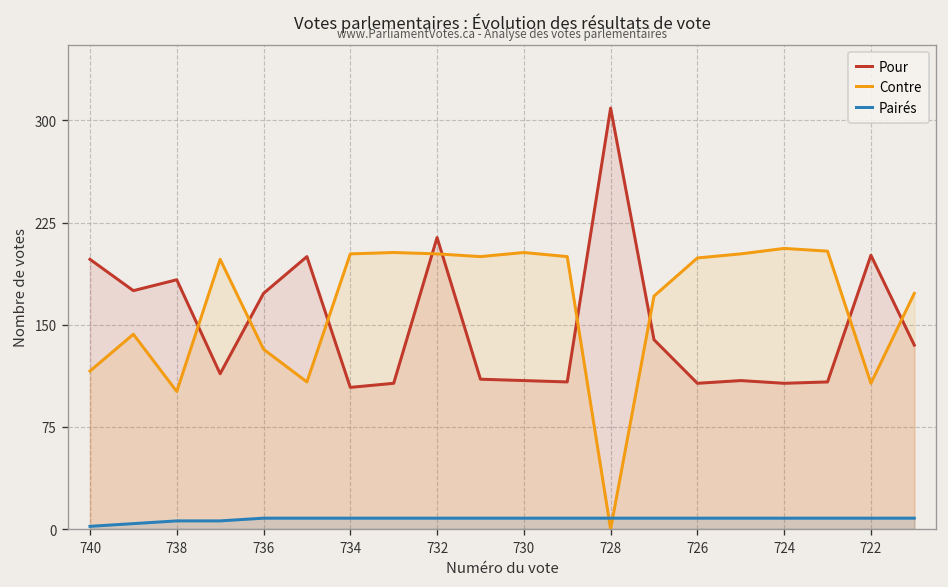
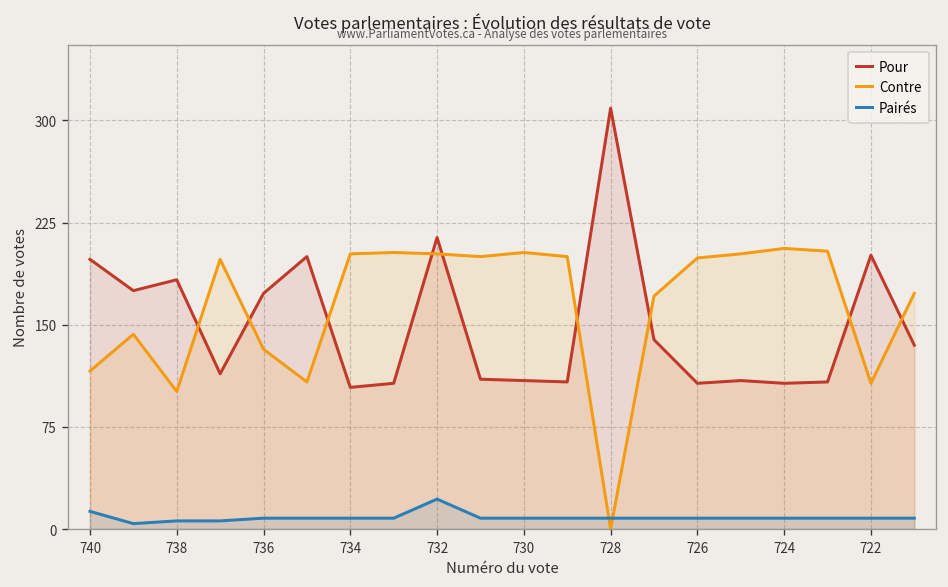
Pairés, 740: 2 -> 13
Pairés, 732: 8 -> 22
